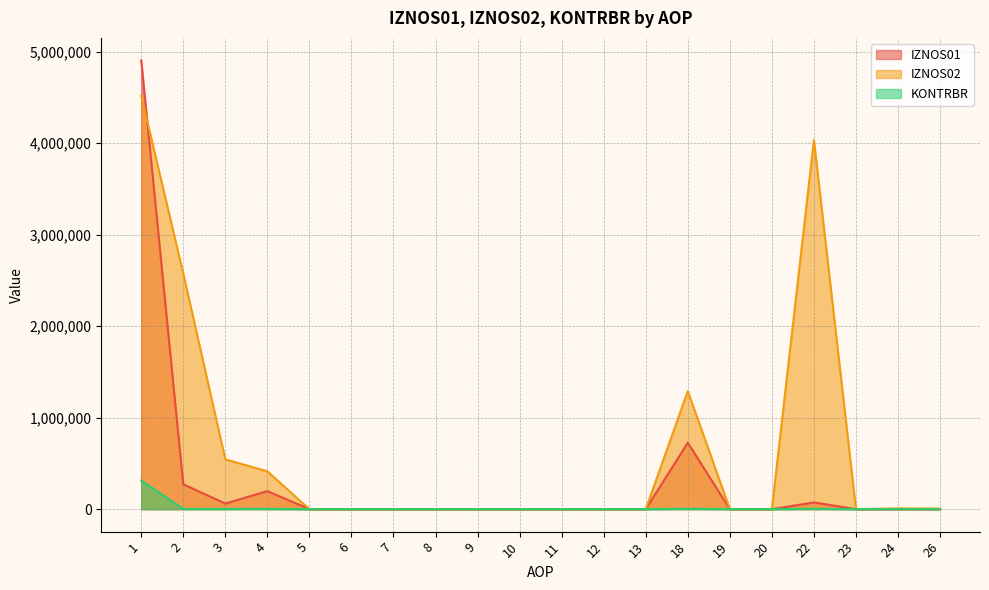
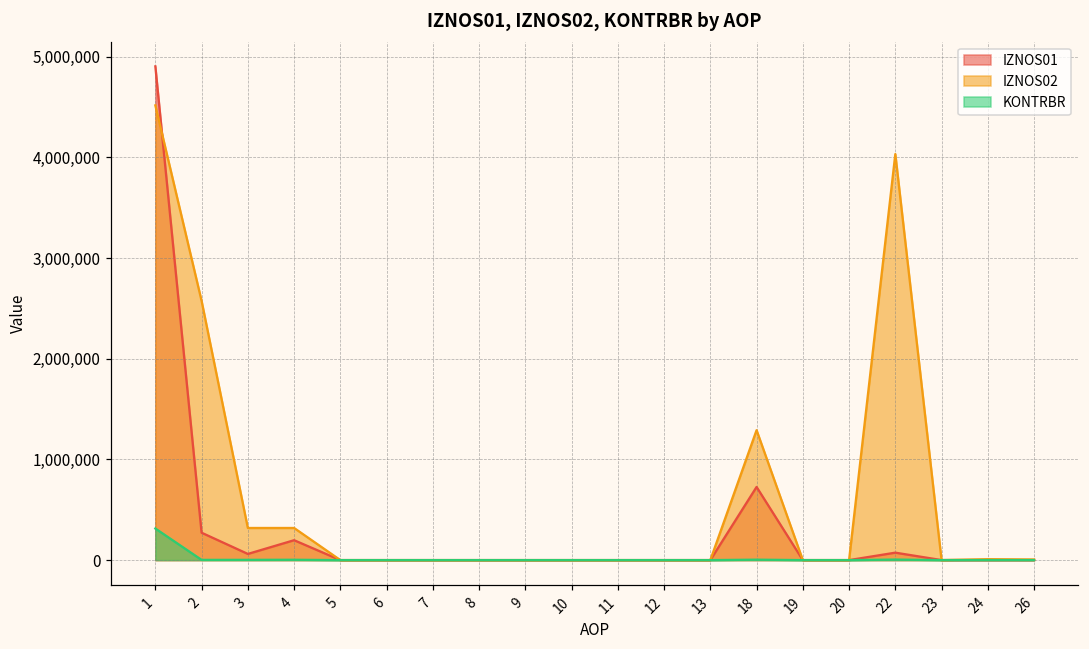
IZNOS02, 3: 500,000 -> 300,000
IZNOS02, 4: 400,000 -> 300,000
